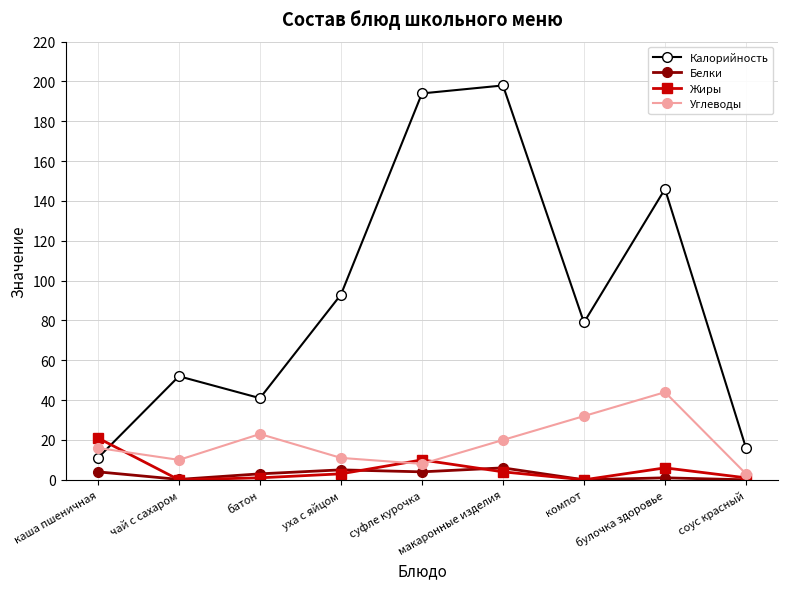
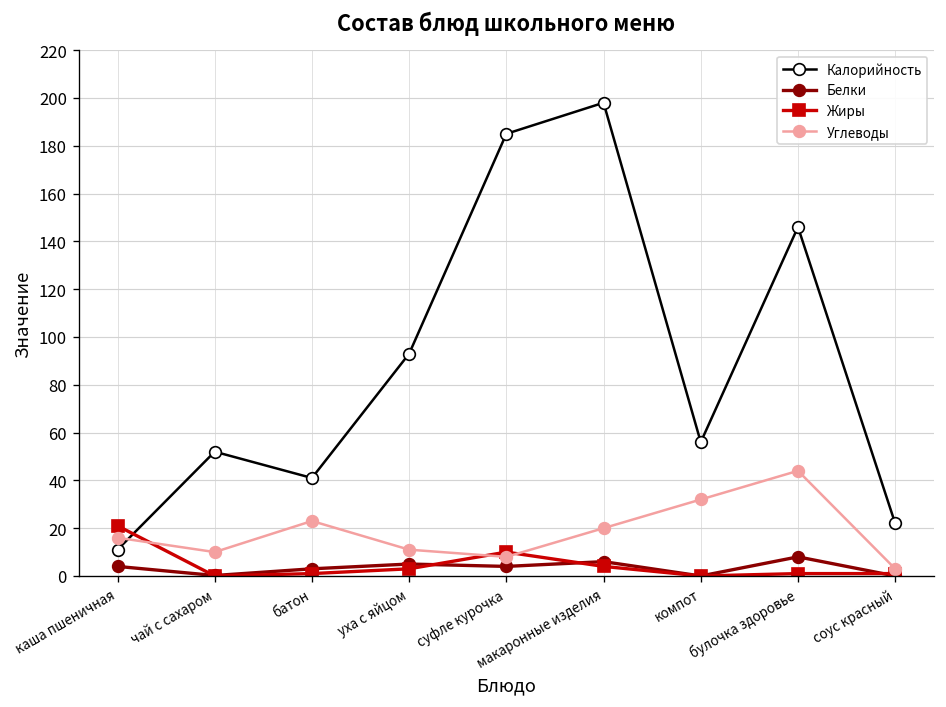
Калорийность, суфле курочка: 194 -> 185
Калорийность, компот: 79 -> 56
Белки, булочка здоровье: 1 -> 8
Жиры, булочка здоровье: 6 -> 1
Калорийность, соус красный: 16 -> 22
